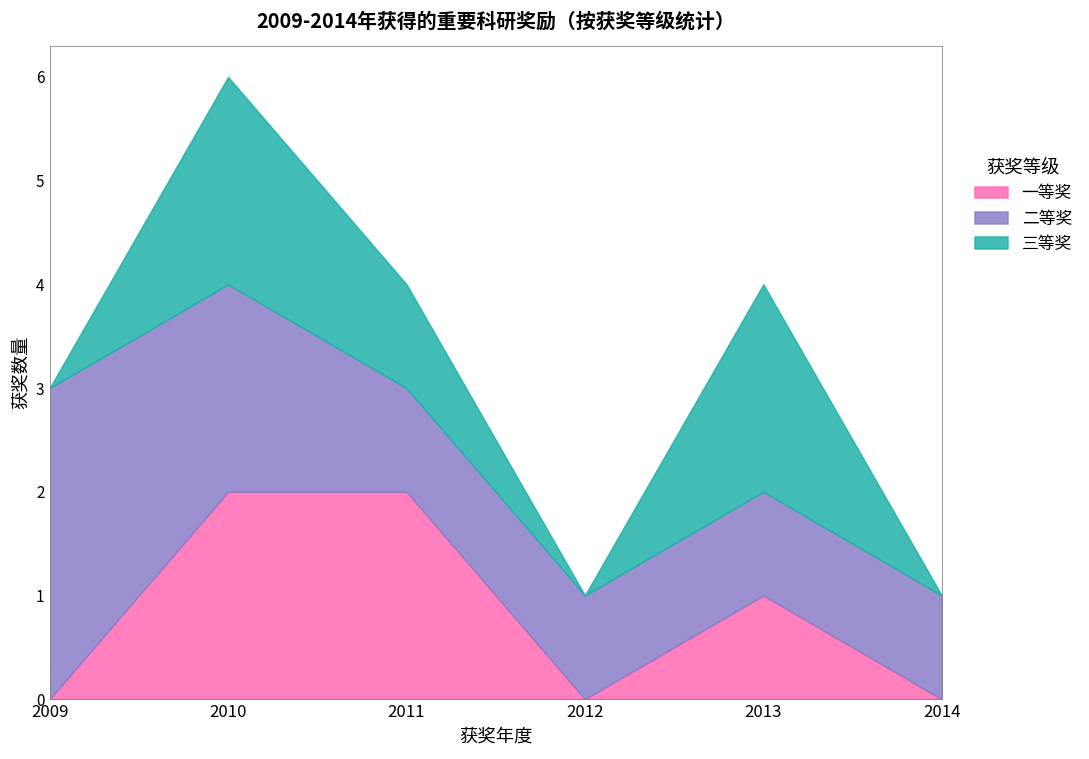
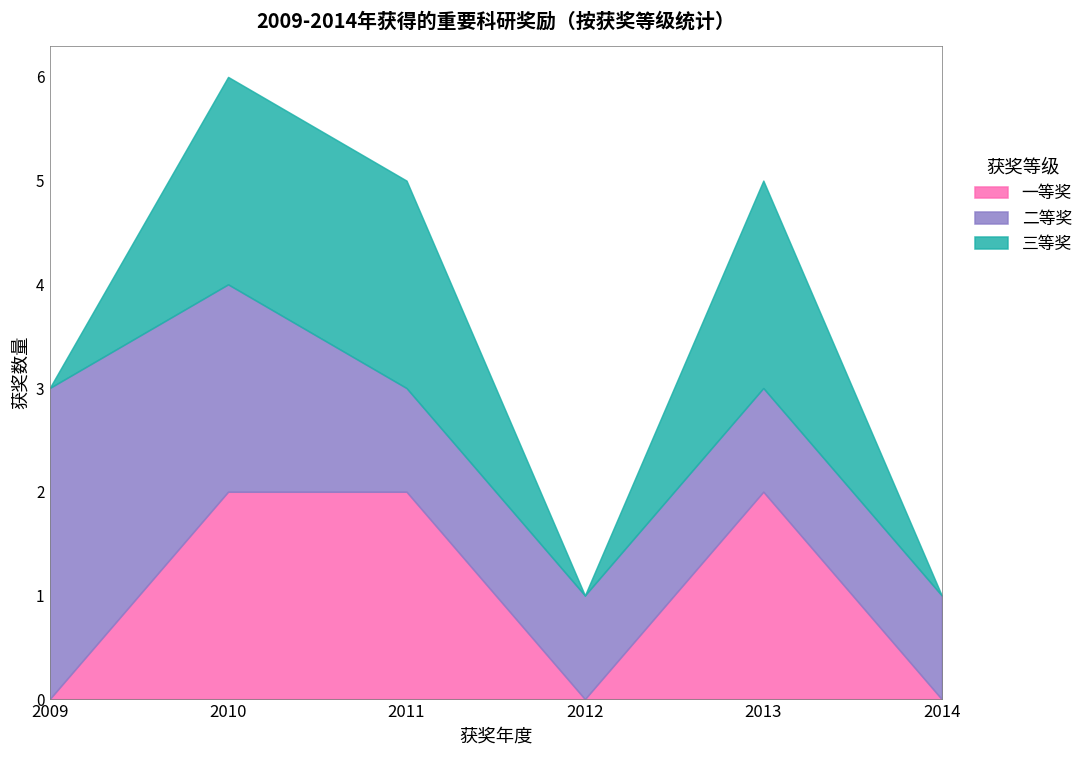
三等奖, 2011: 1 -> 2
一等奖, 2013: 1 -> 2
